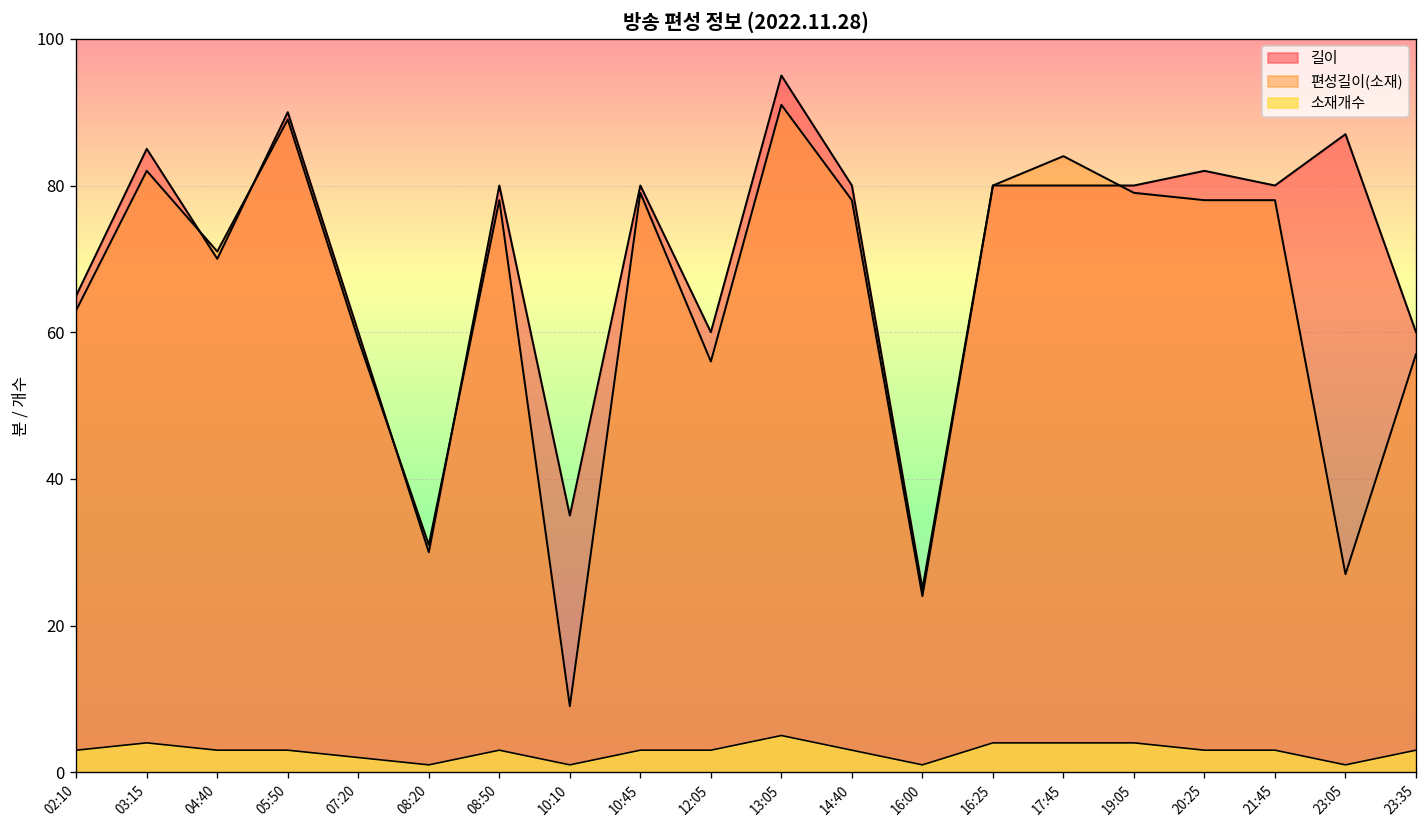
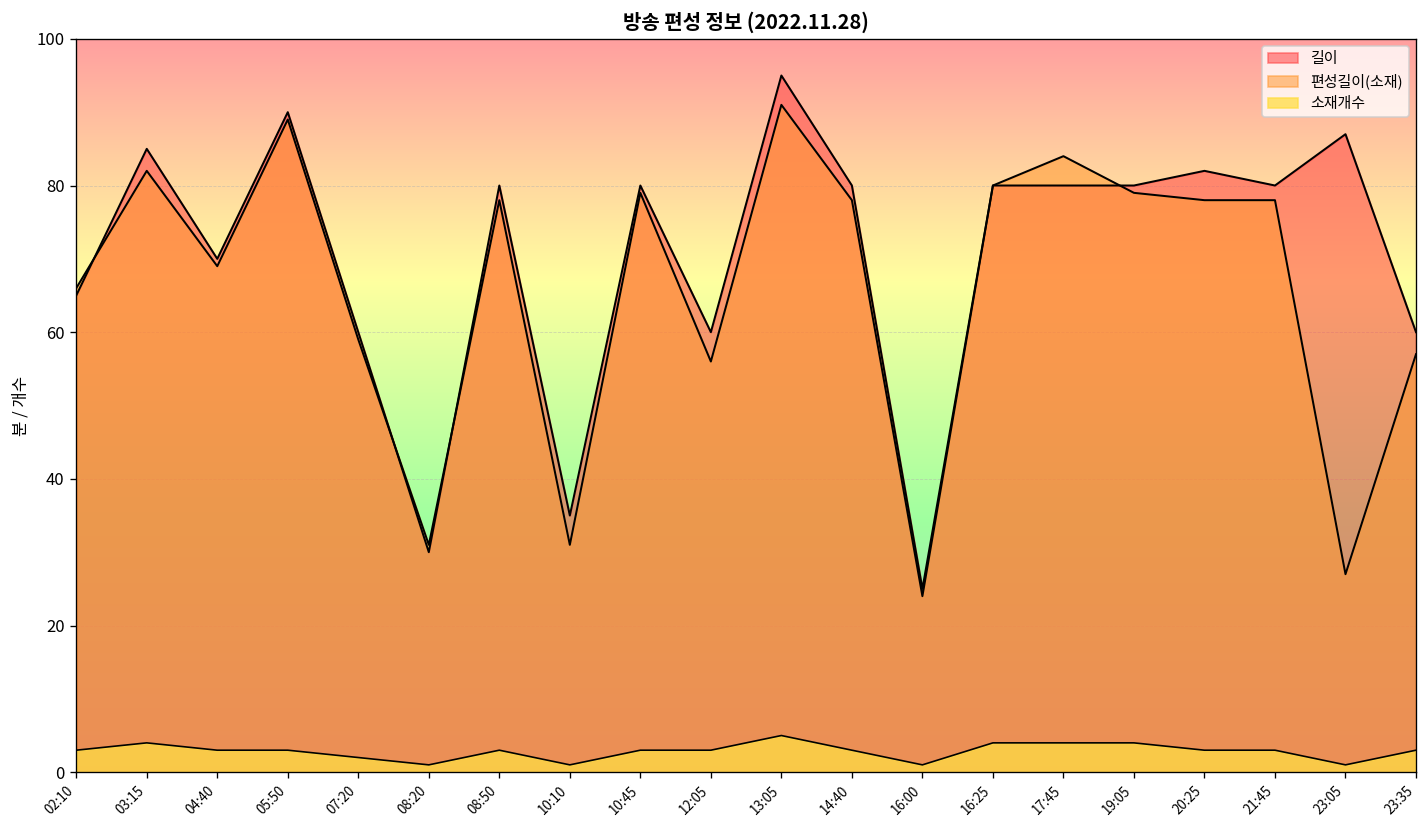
편성길이(소재), 02:10: 63 -> 66
편성길이(소재), 04:40: 71 -> 69
편성길이(소재), 10:10: 9 -> 31
